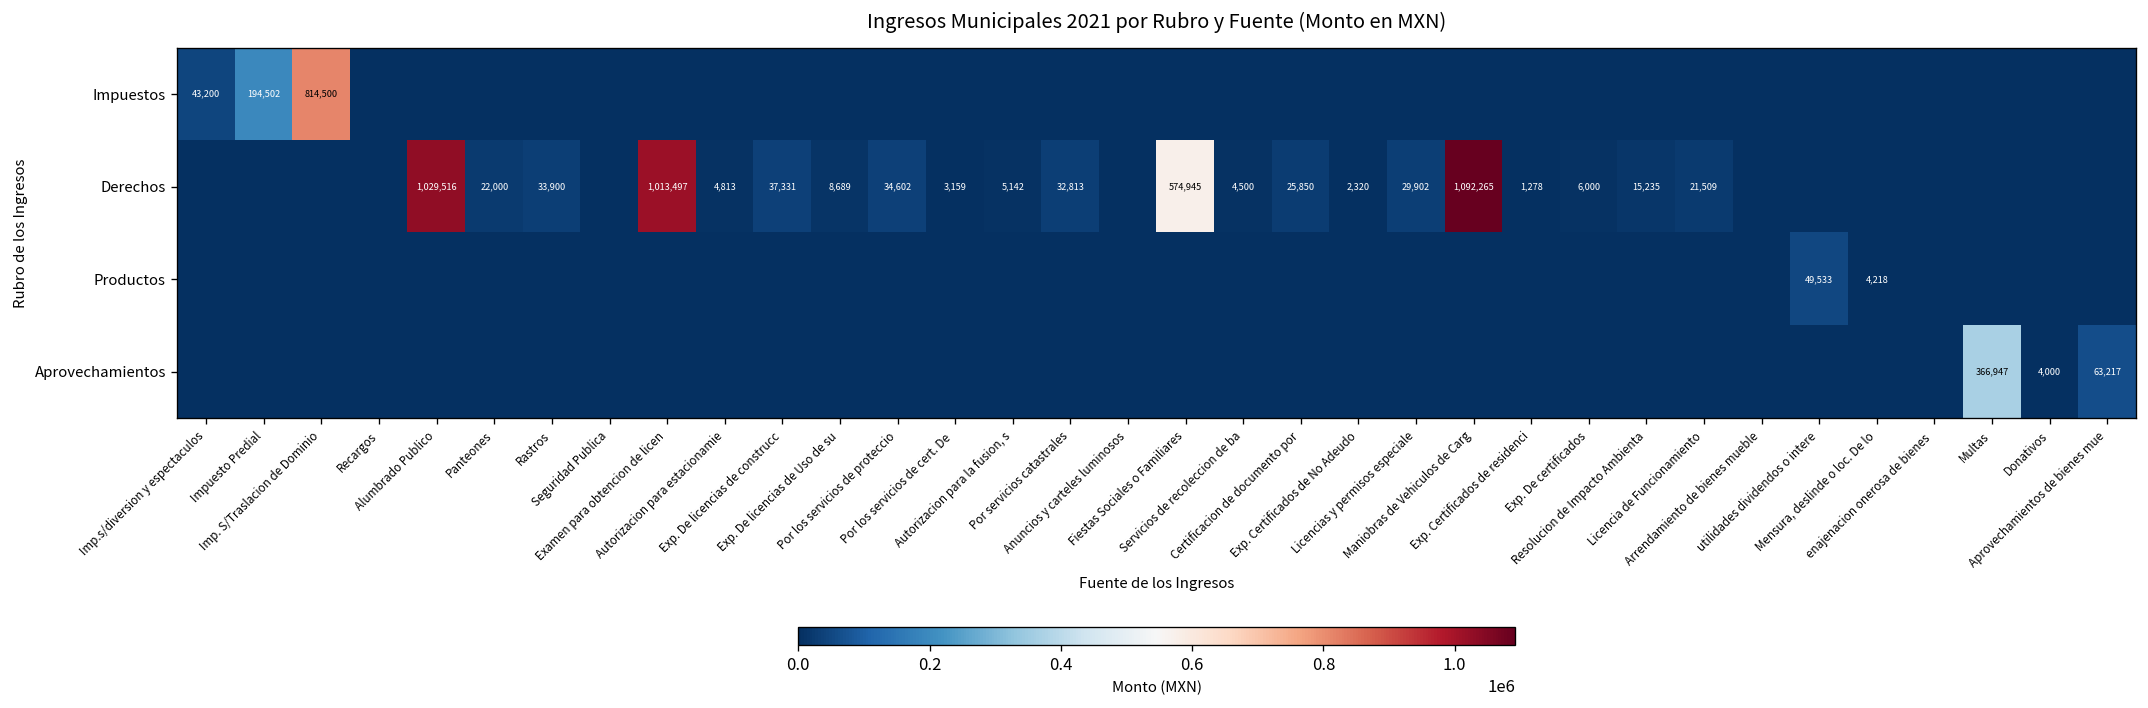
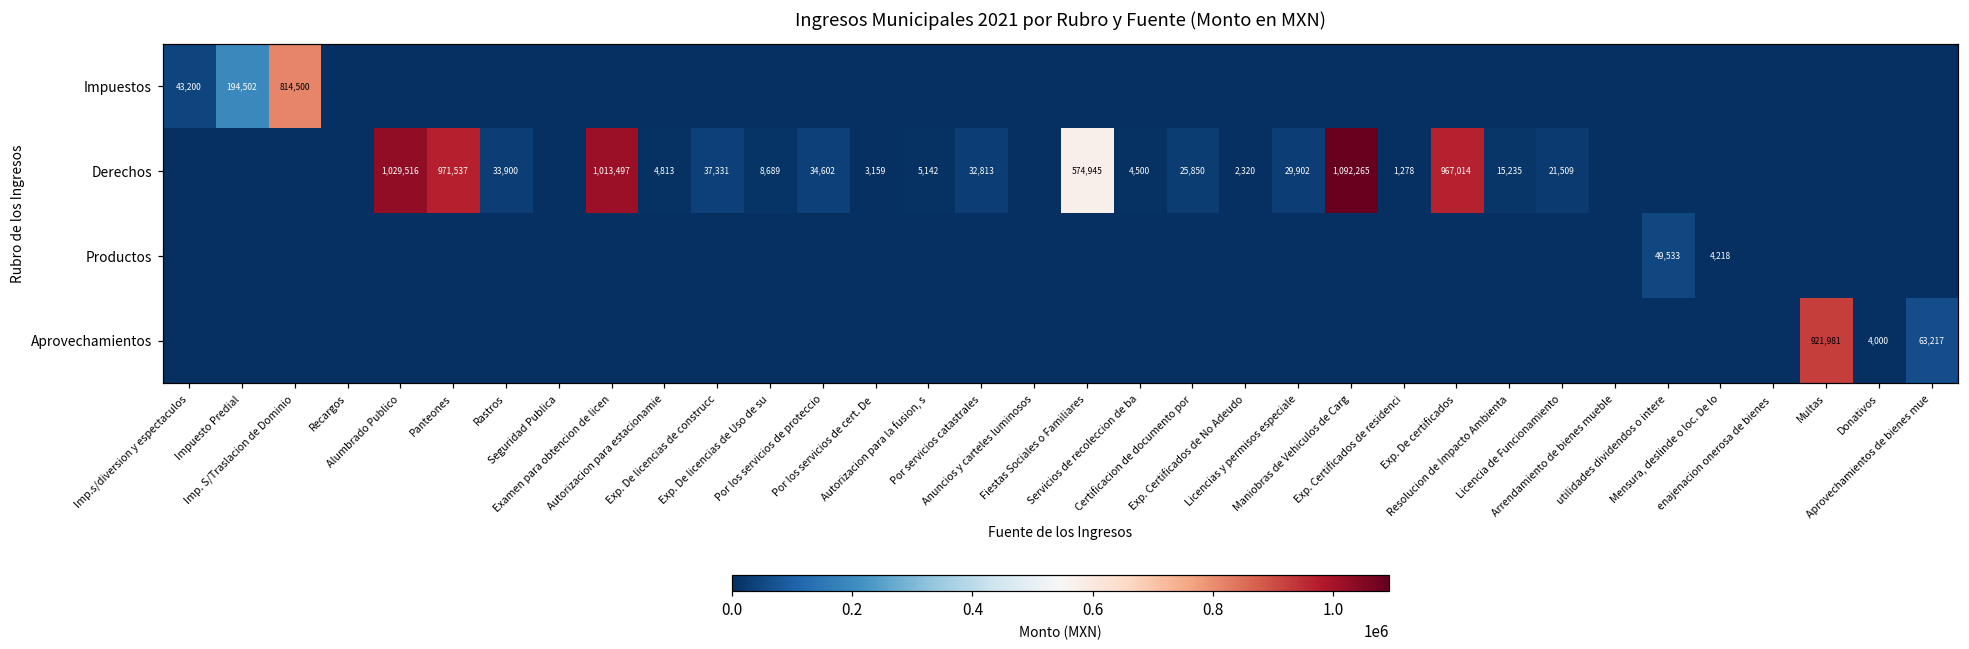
Derechos, Panteones: 22,000 -> 971,537
Derechos, Exp. De certificados: 6,000 -> 967,014
Aprovechamientos, Multas: 366,947 -> 921,981
